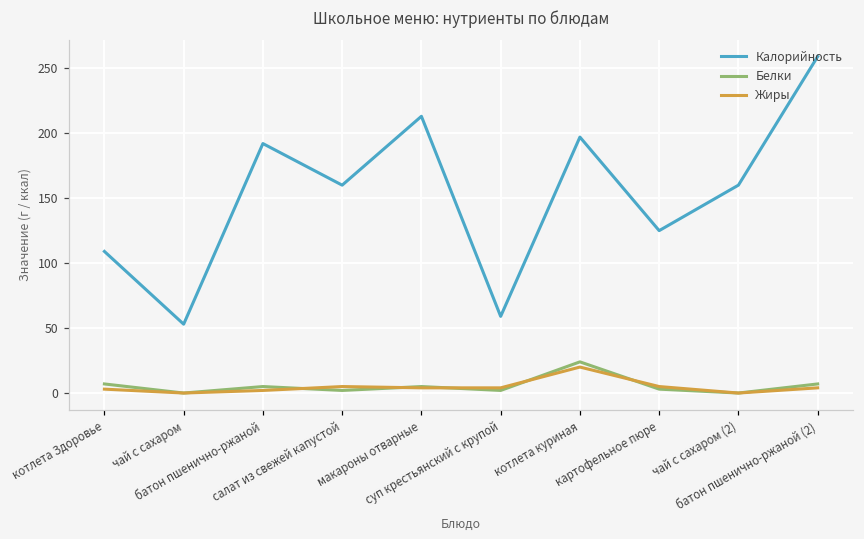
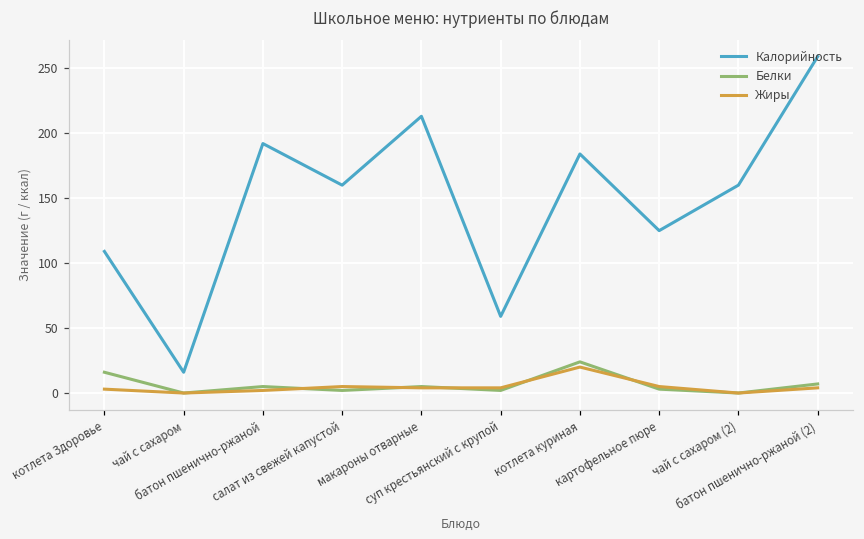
Белки, котлета Здоровье: 7 -> 16
Калорийность, чай с сахаром: 53 -> 16
Калорийность, котлета куриная: 197 -> 184
